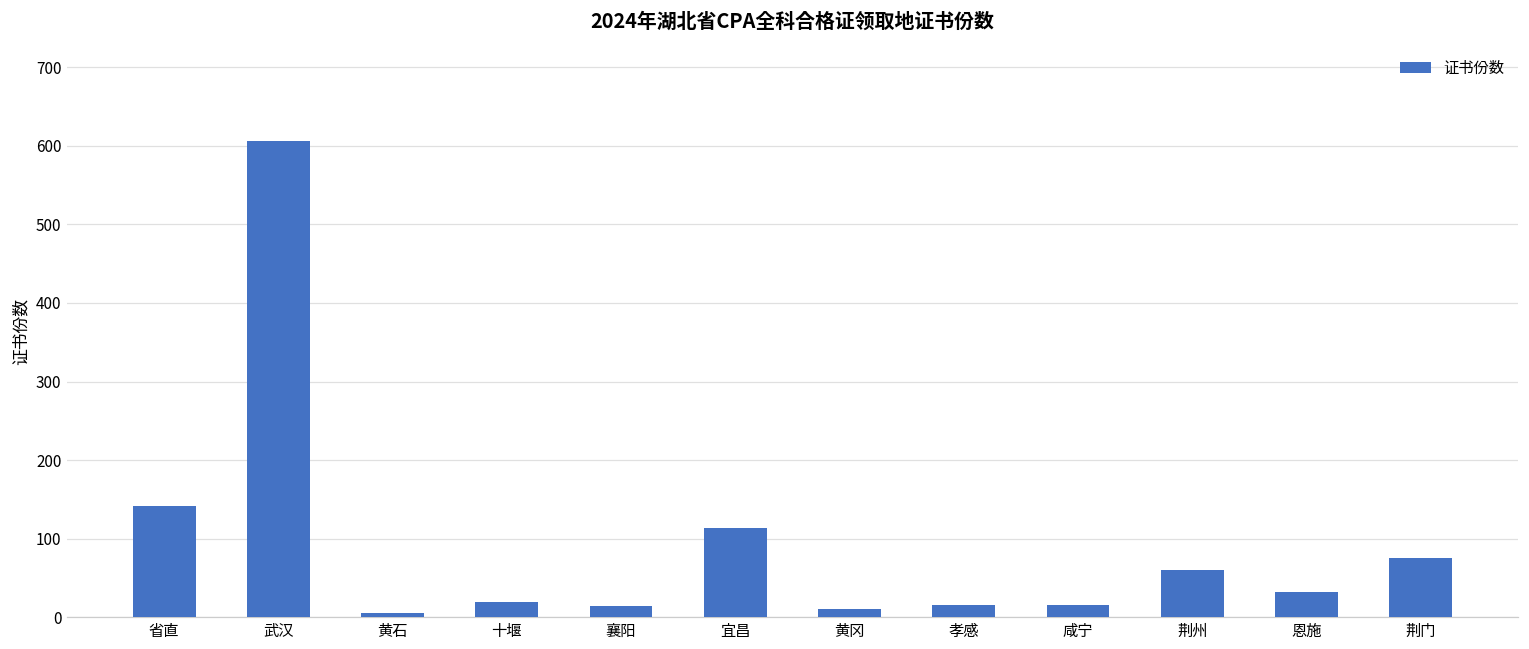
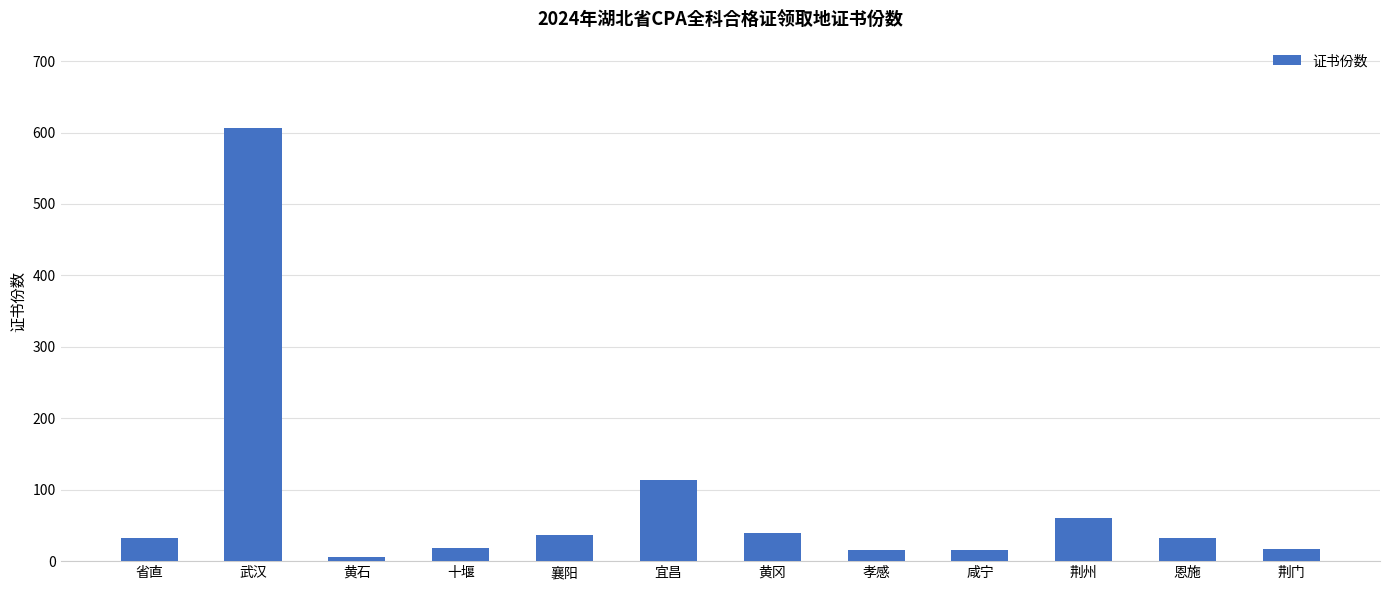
省直: 140 -> 30
襄阳: 10 -> 40
黄冈: 10 -> 40
荆门: 80 -> 20
